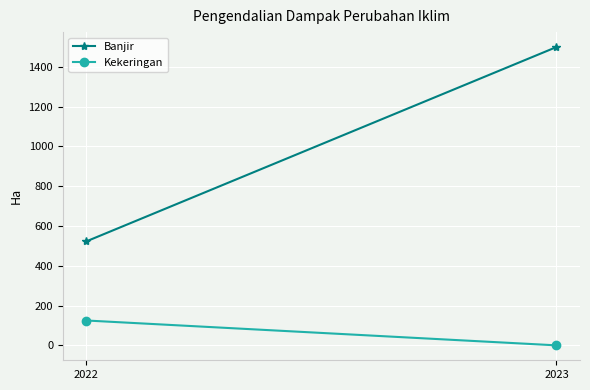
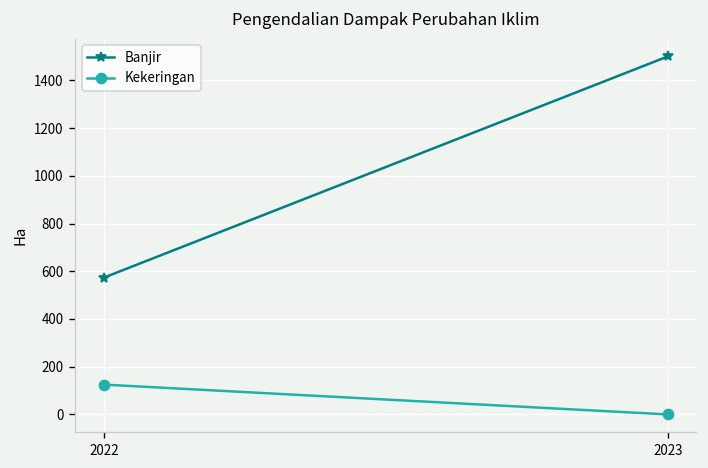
Banjir, 2022: 520 -> 570
